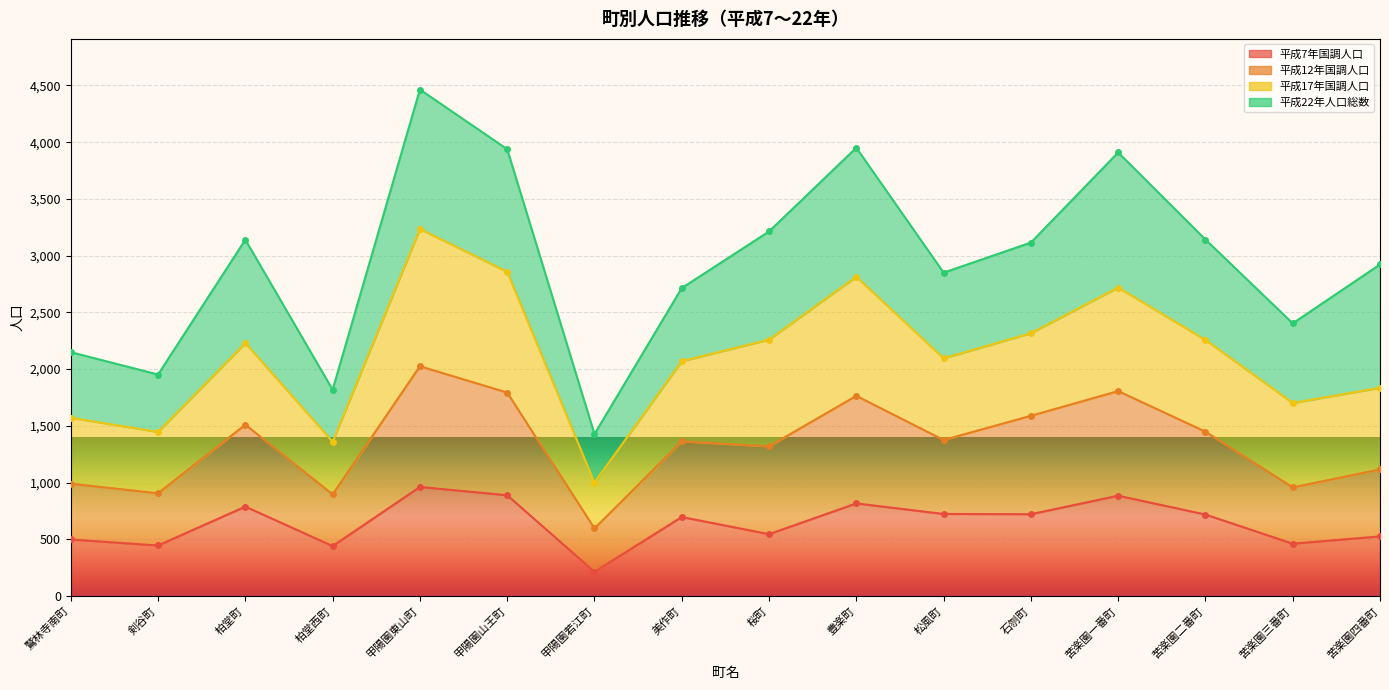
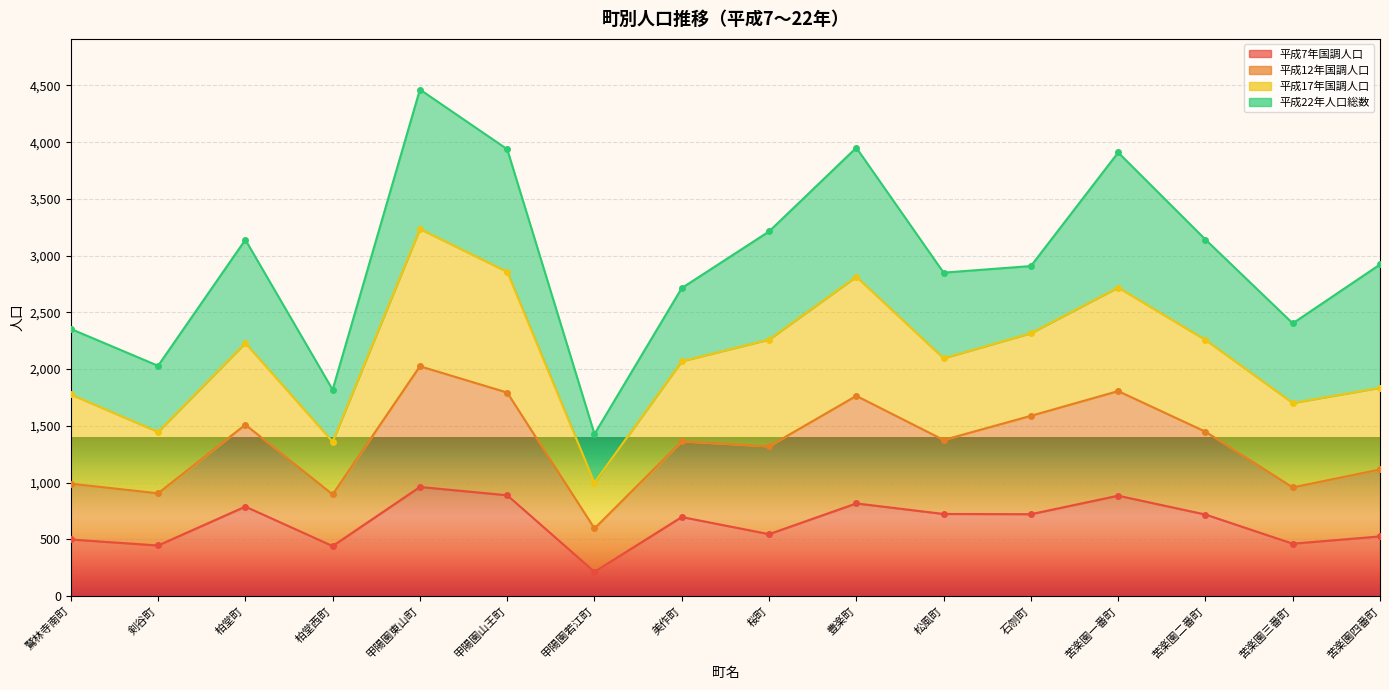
平成17年国調人口, 鷲林寺南町: 580 -> 790
平成22年人口総数, 剣谷町: 510 -> 580
平成22年人口総数, 石刎町: 800 -> 590
